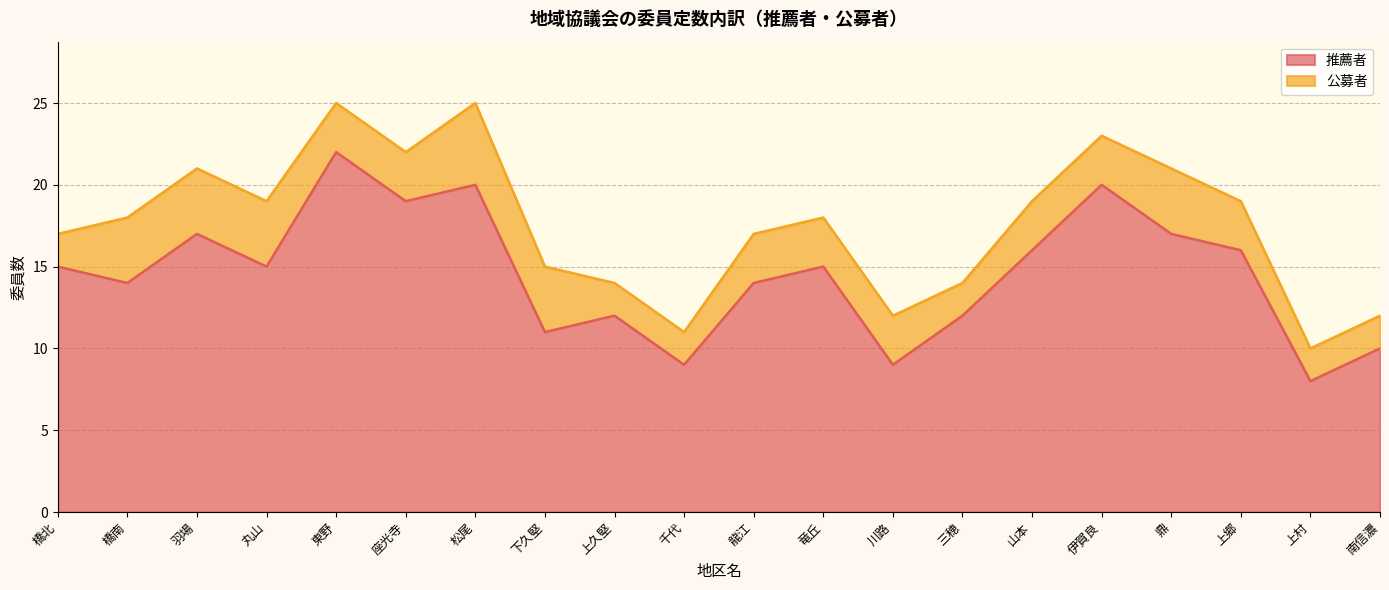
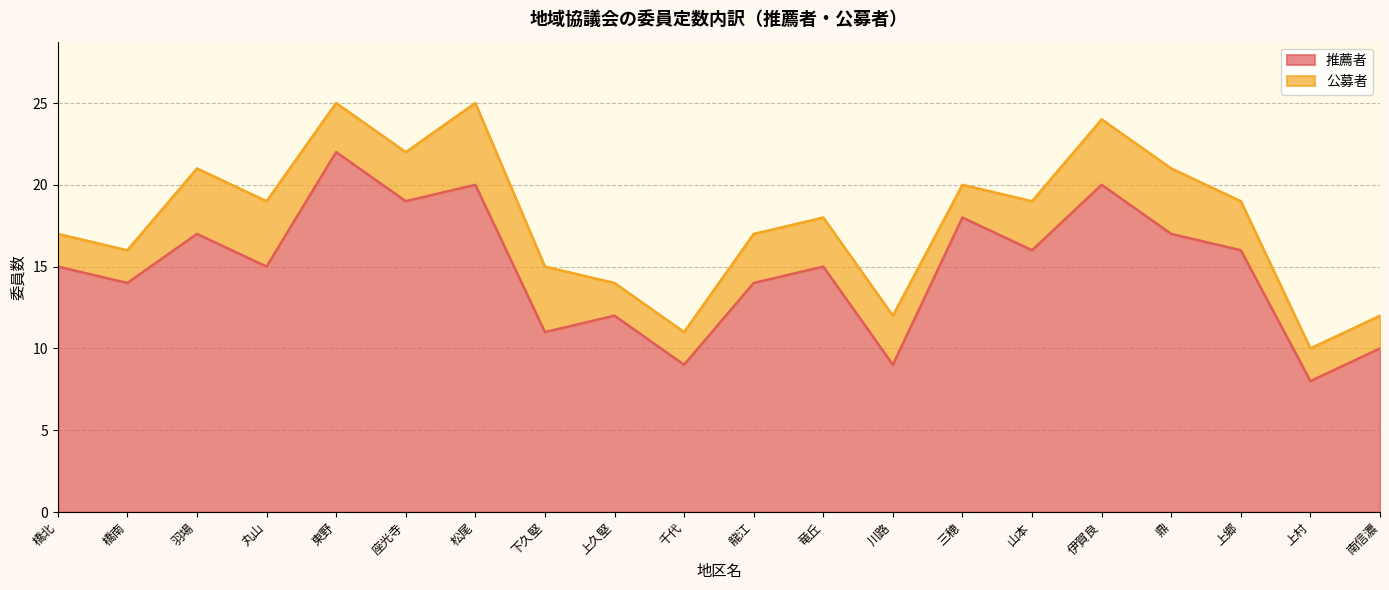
公募者, 橋南: 4 -> 2
推薦者, 三穂: 12 -> 18
公募者, 伊賀良: 3 -> 4
